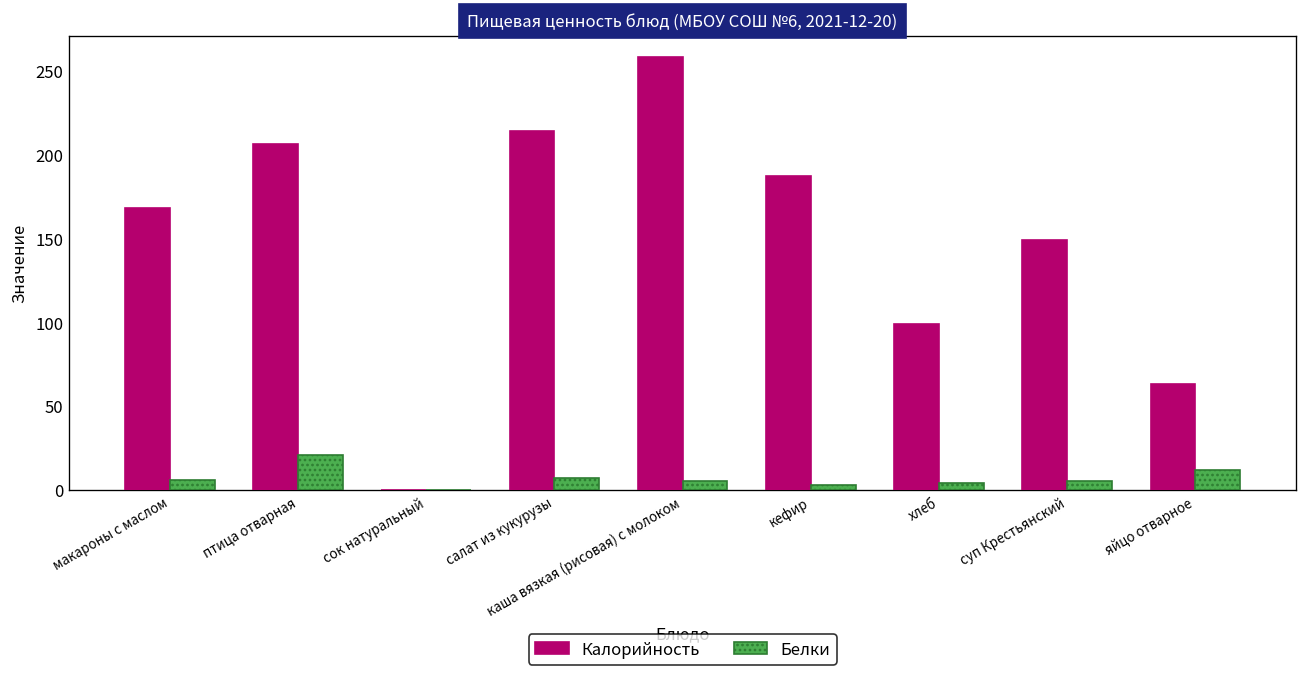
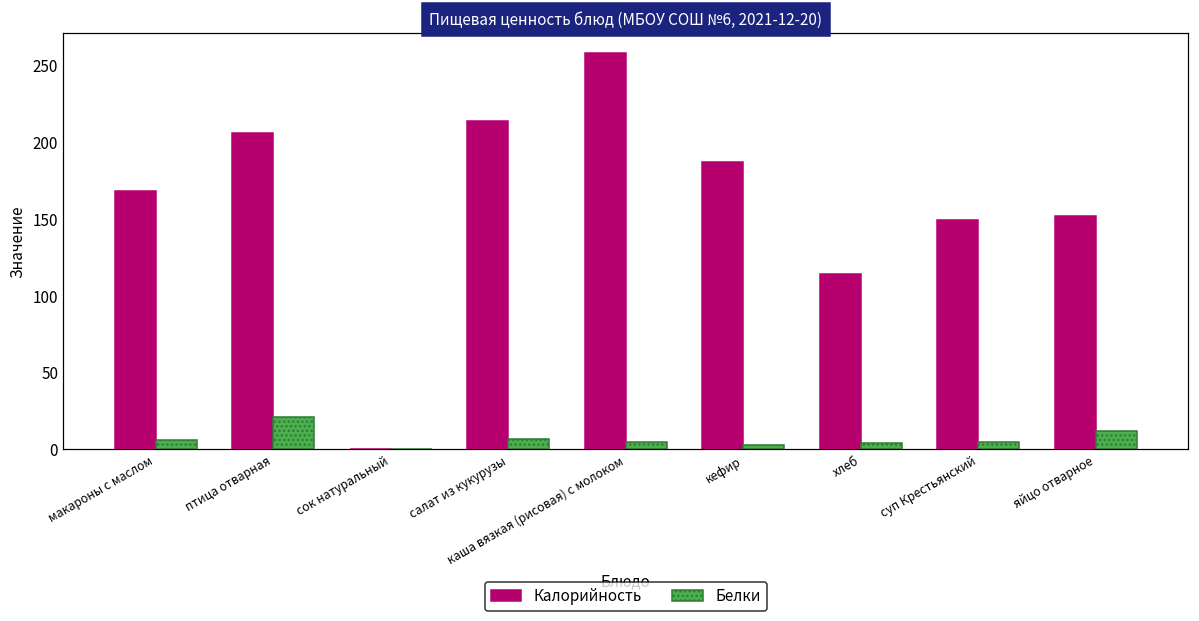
Калорийность, хлеб: 99 -> 114
Калорийность, яйцо отварное: 63 -> 152
